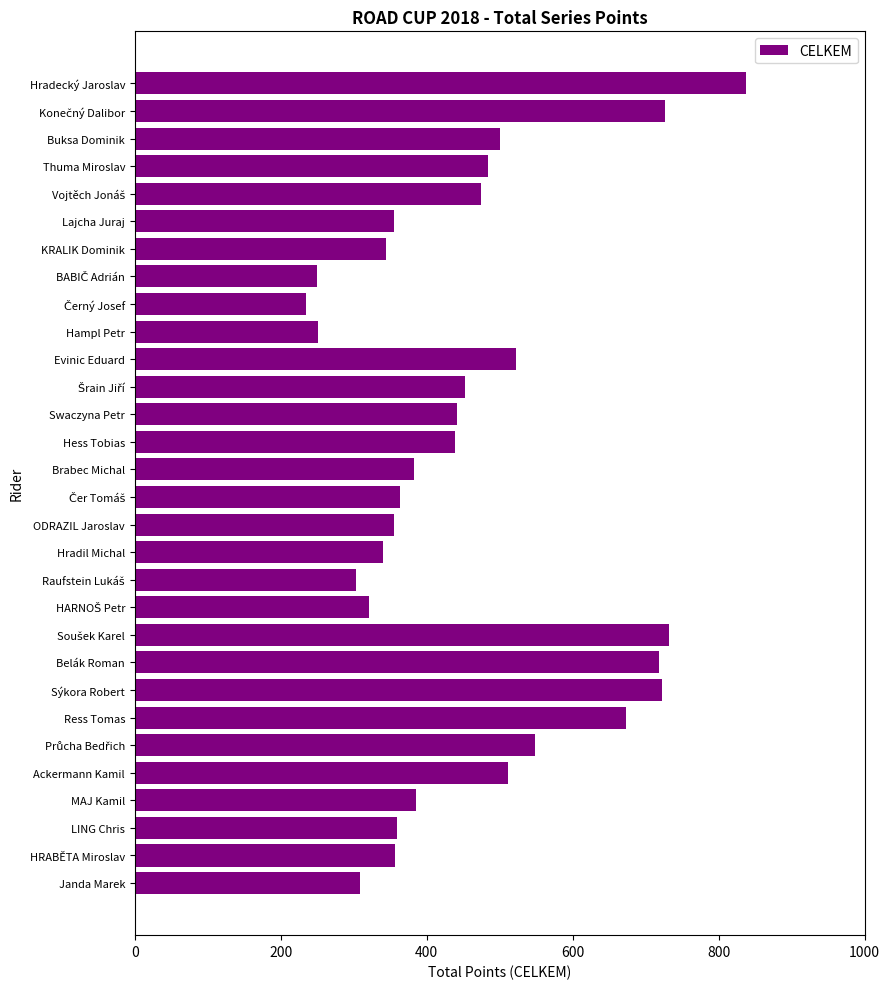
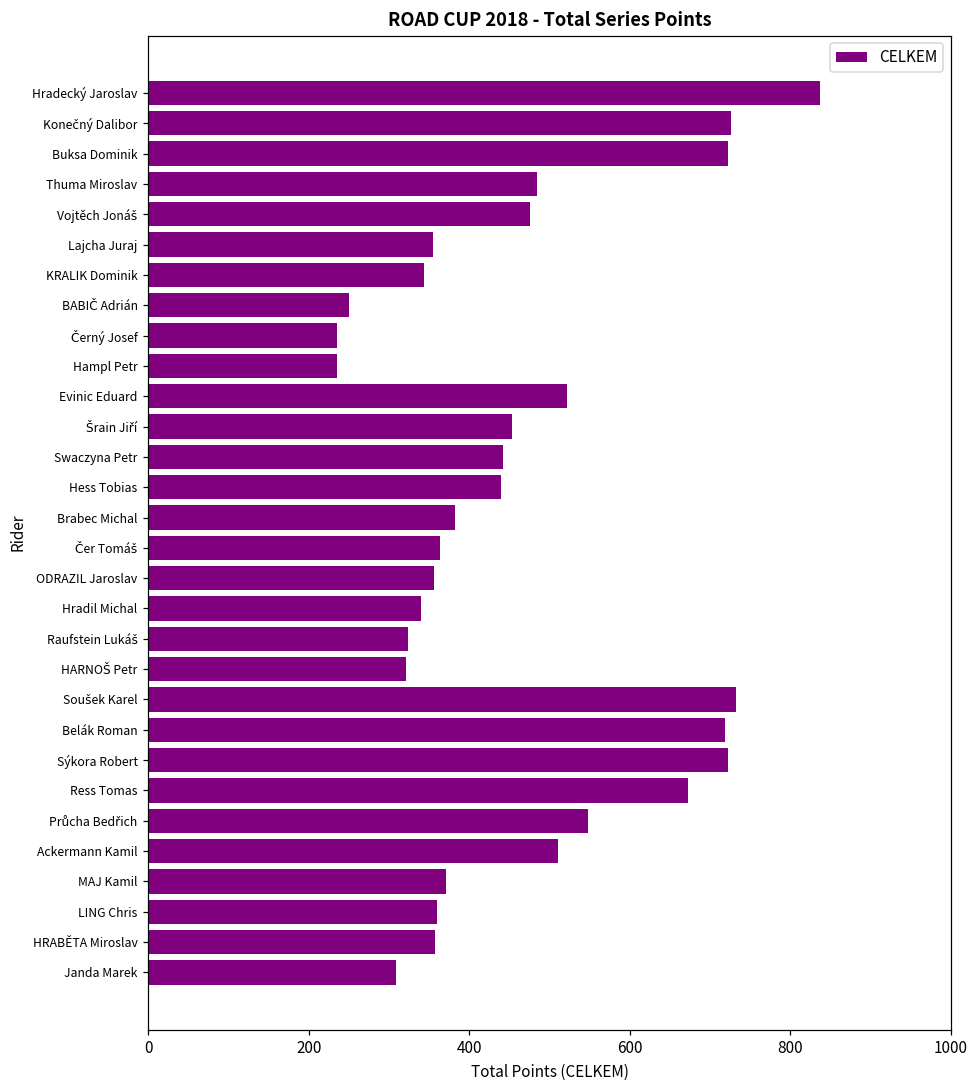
Buksa Dominik: 500 -> 720
Hampl Petr: 250 -> 240
Raufstein Lukáš: 300 -> 320
MAJ Kamil: 390 -> 370
